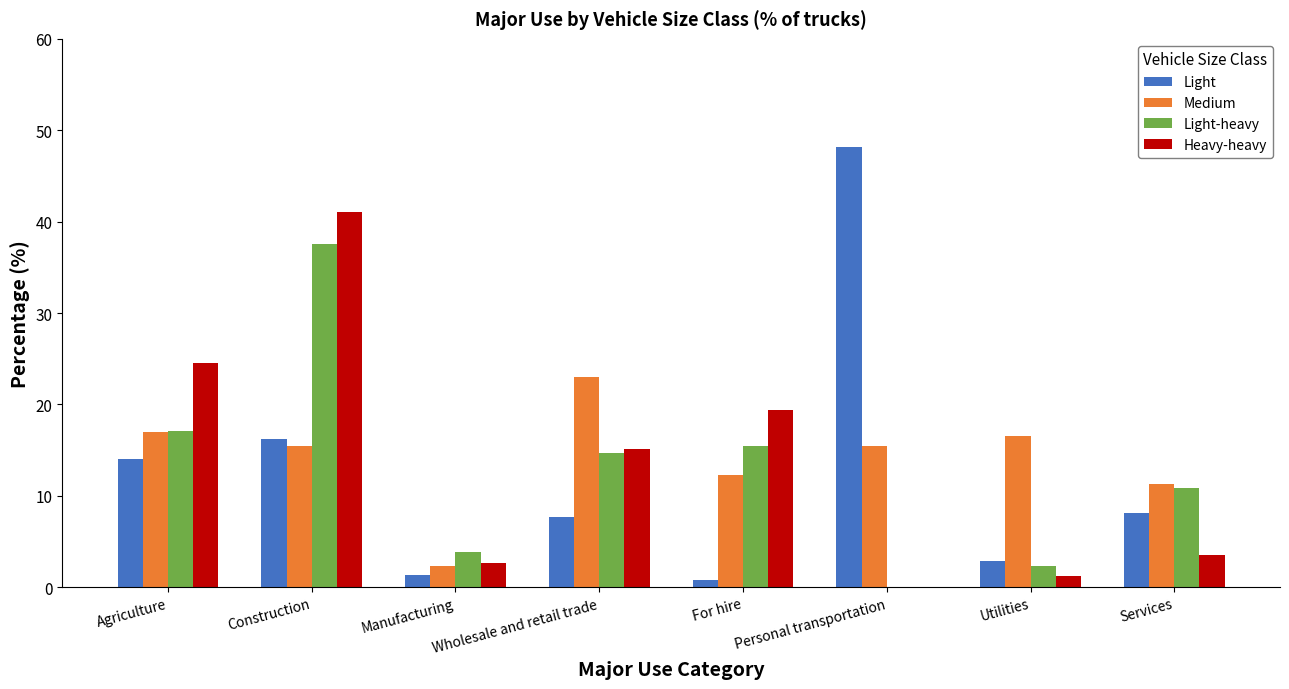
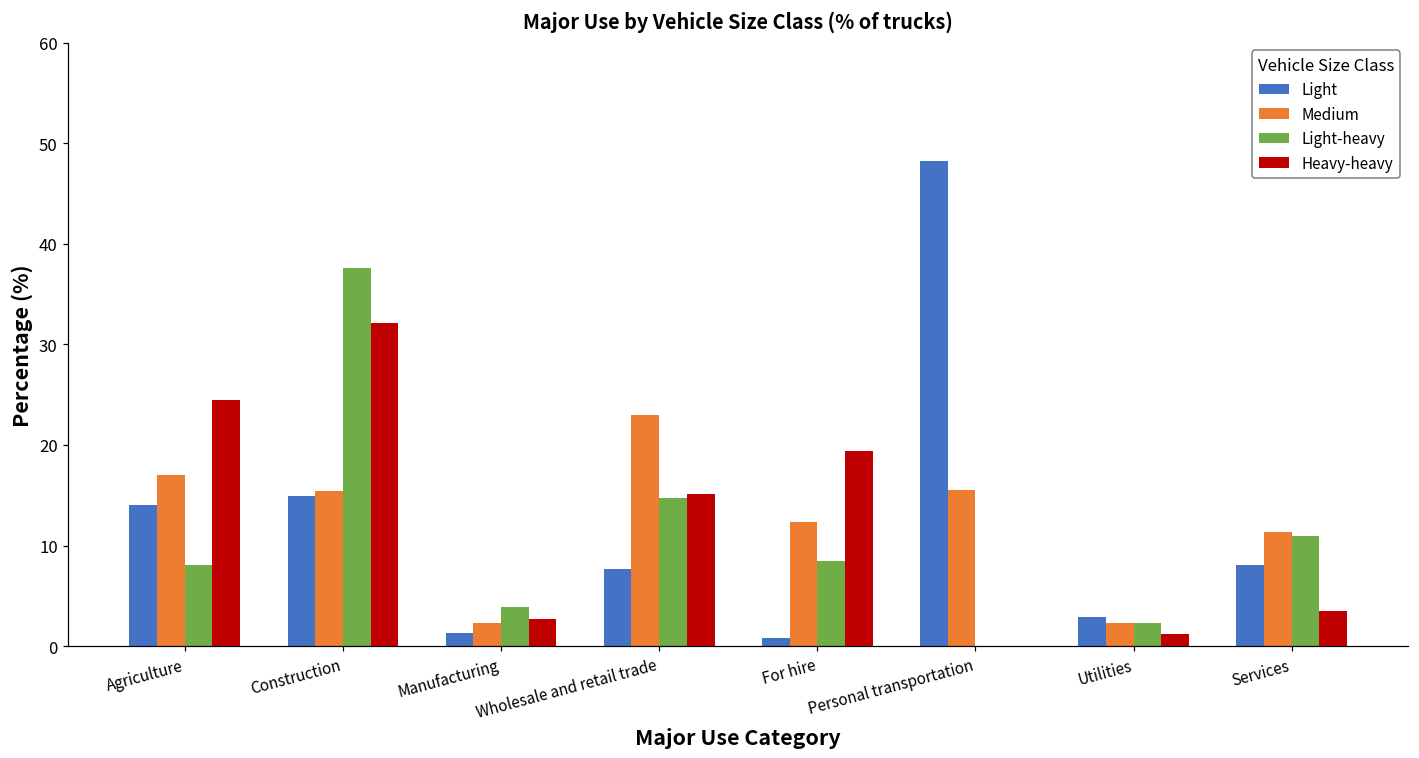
Light-heavy, Agriculture: 17 -> 8
Light, Construction: 16 -> 15
Heavy-heavy, Construction: 41 -> 32
Light-heavy, For hire: 16 -> 9
Medium, Utilities: 17 -> 2
